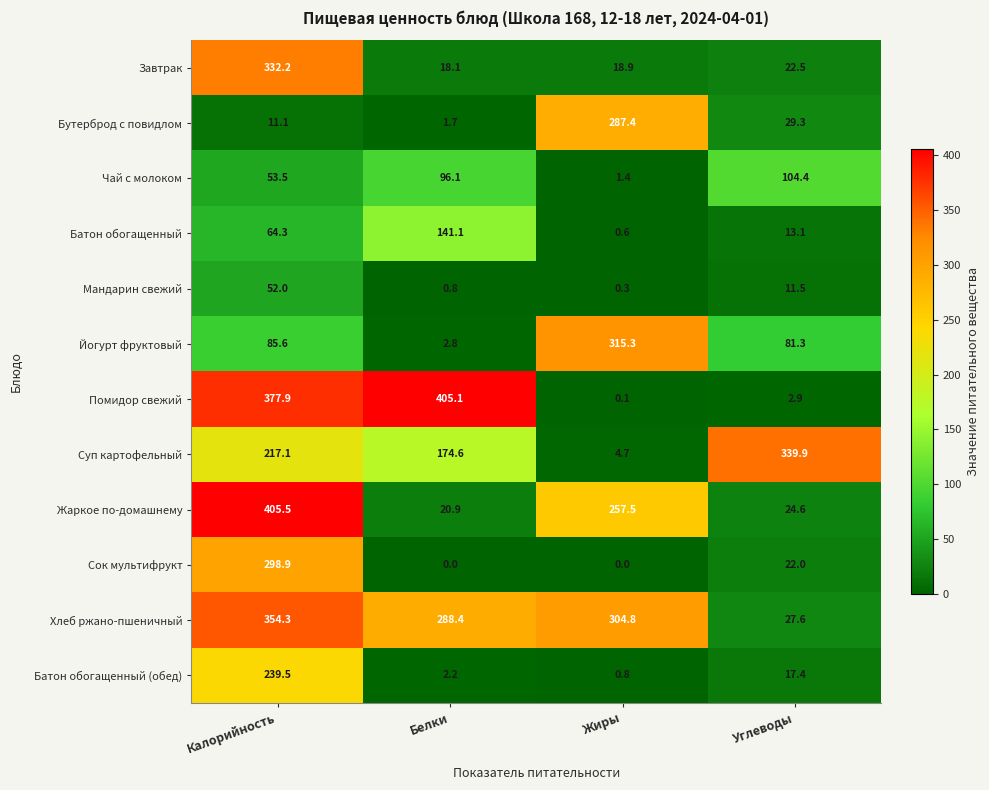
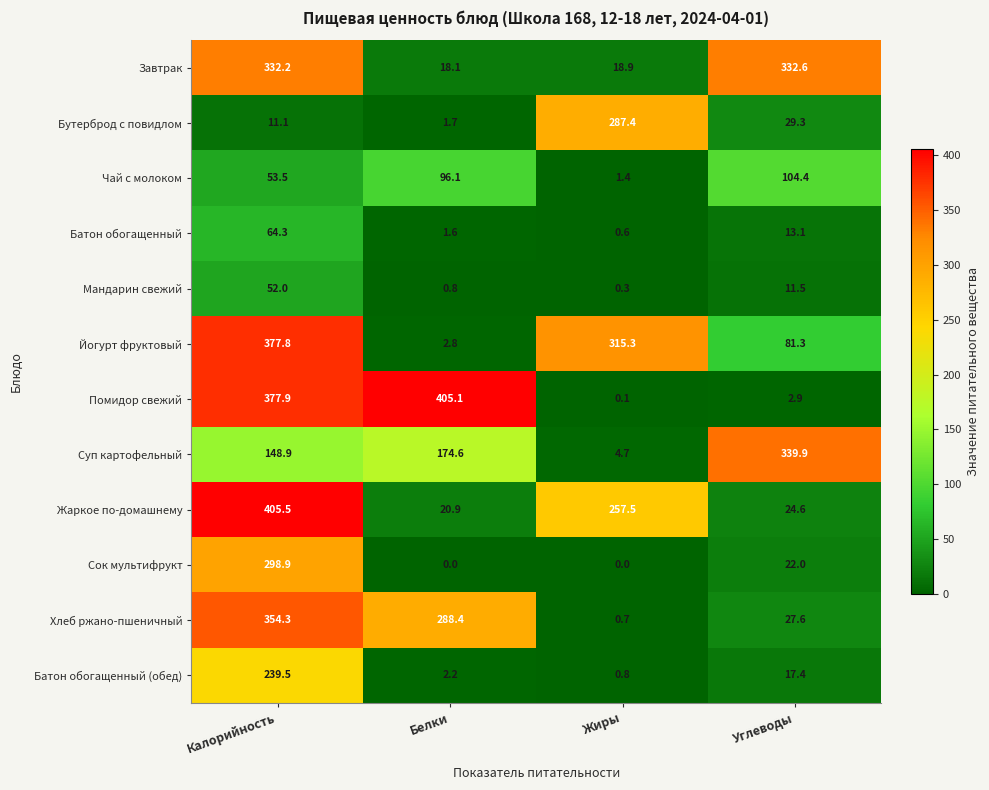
Завтрак, Углеводы: 22.5 -> 332.6
Батон обогащенный, Белки: 141.1 -> 1.6
Йогурт фруктовый, Калорийность: 85.6 -> 377.8
Суп картофельный, Калорийность: 217.1 -> 148.9
Хлеб ржано-пшеничный, Жиры: 304.8 -> 0.7
